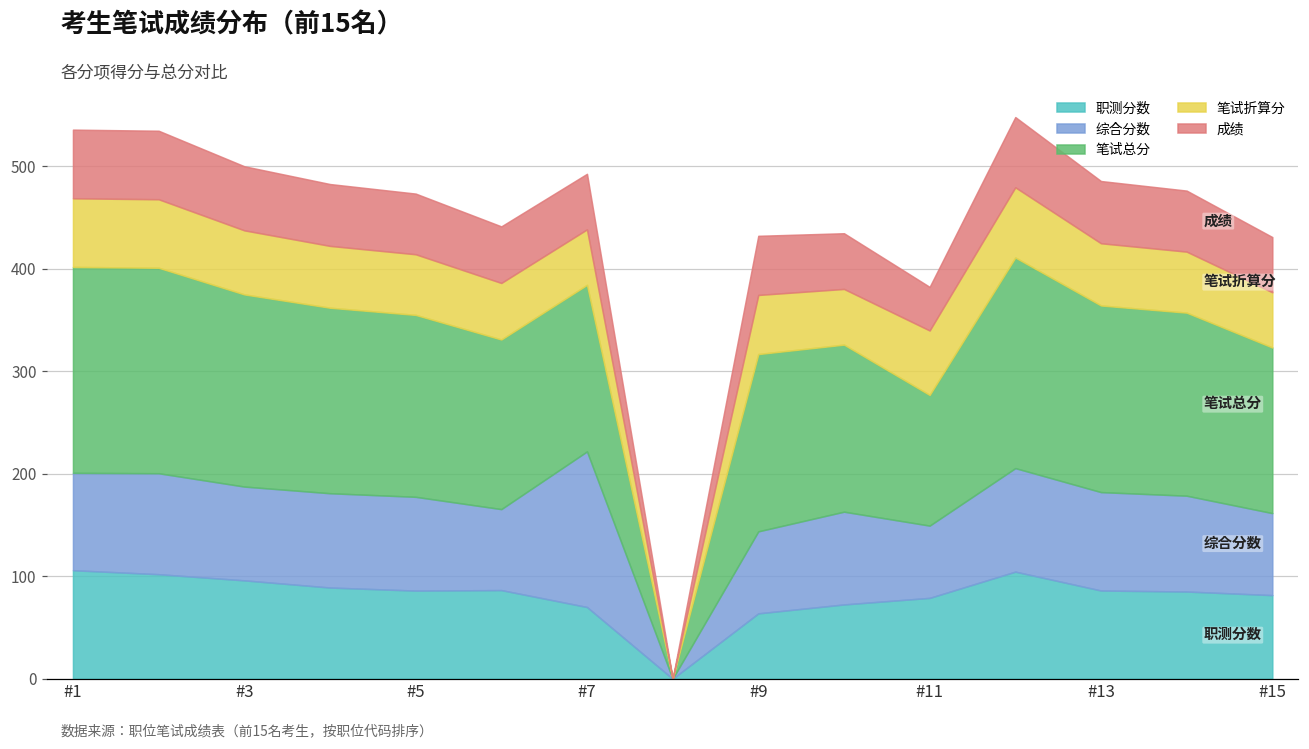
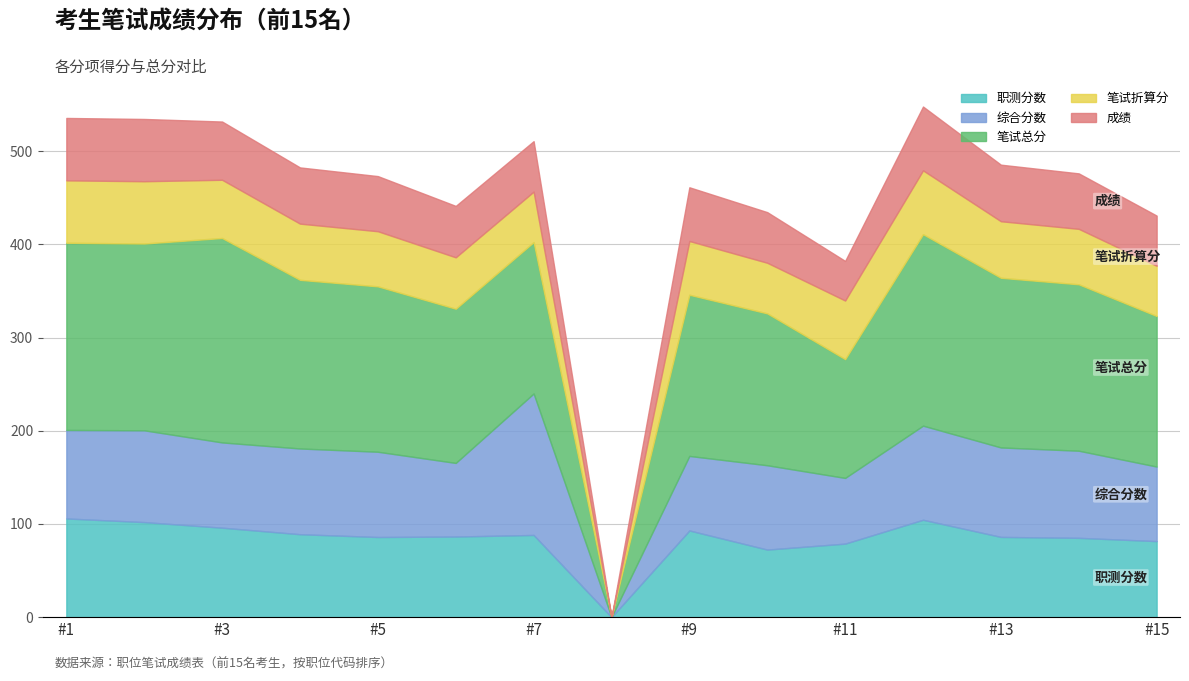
笔试总分, #3: 190 -> 220
职测分数, #7: 70 -> 90
职测分数, #9: 60 -> 90
